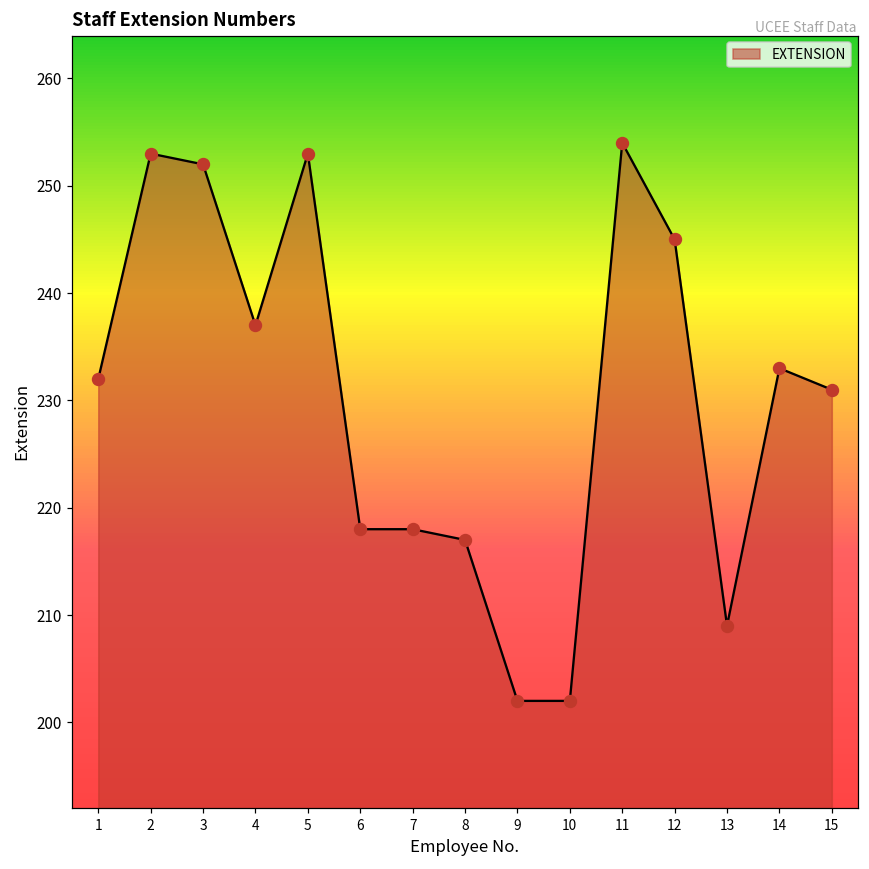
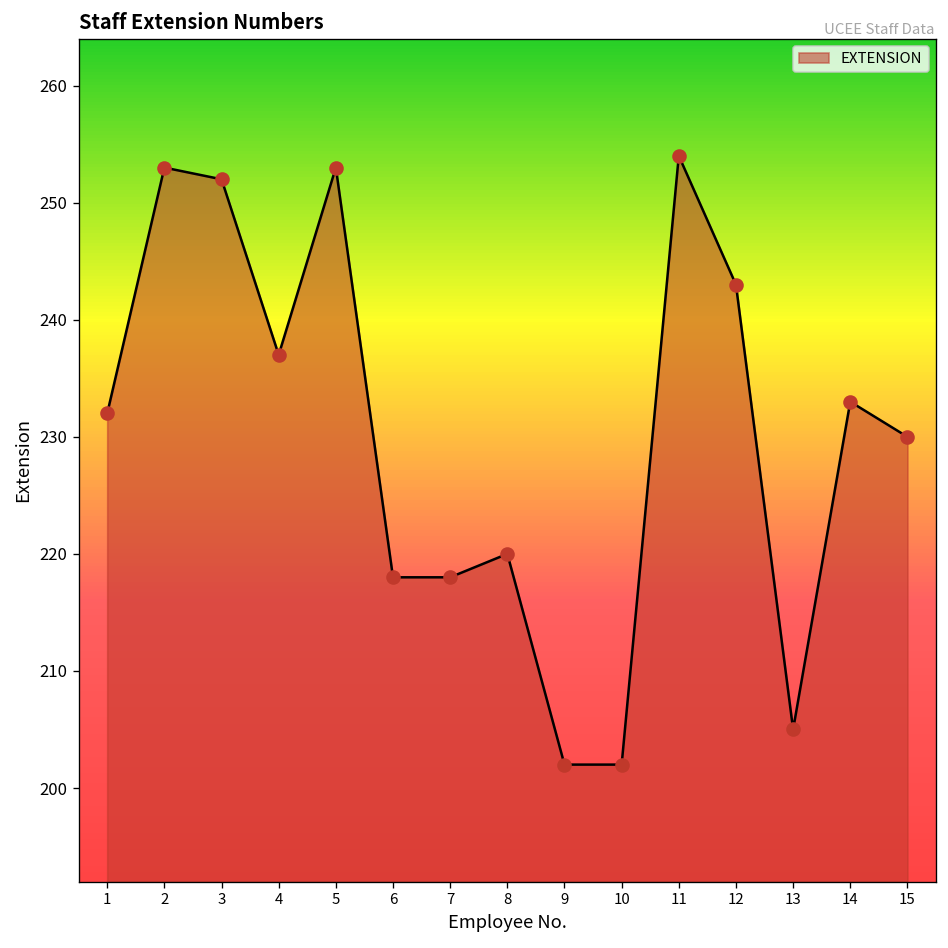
8: 217 -> 220
12: 245 -> 243
13: 209 -> 205
15: 231 -> 230
